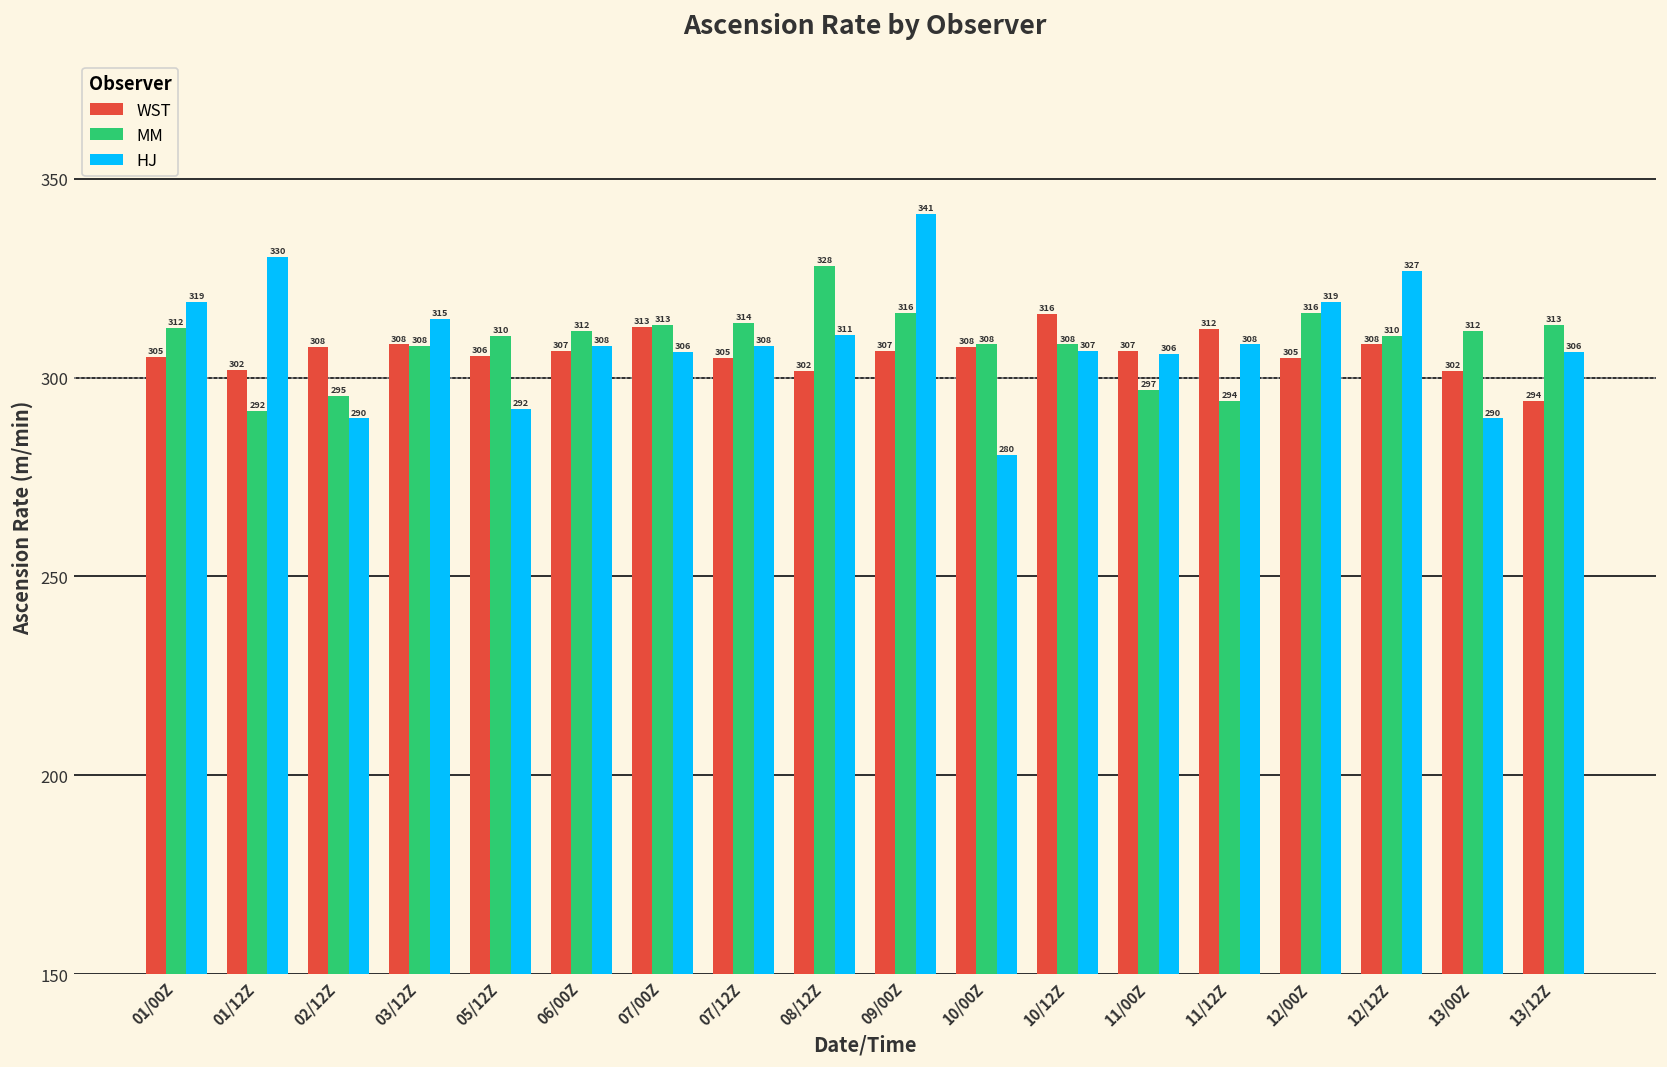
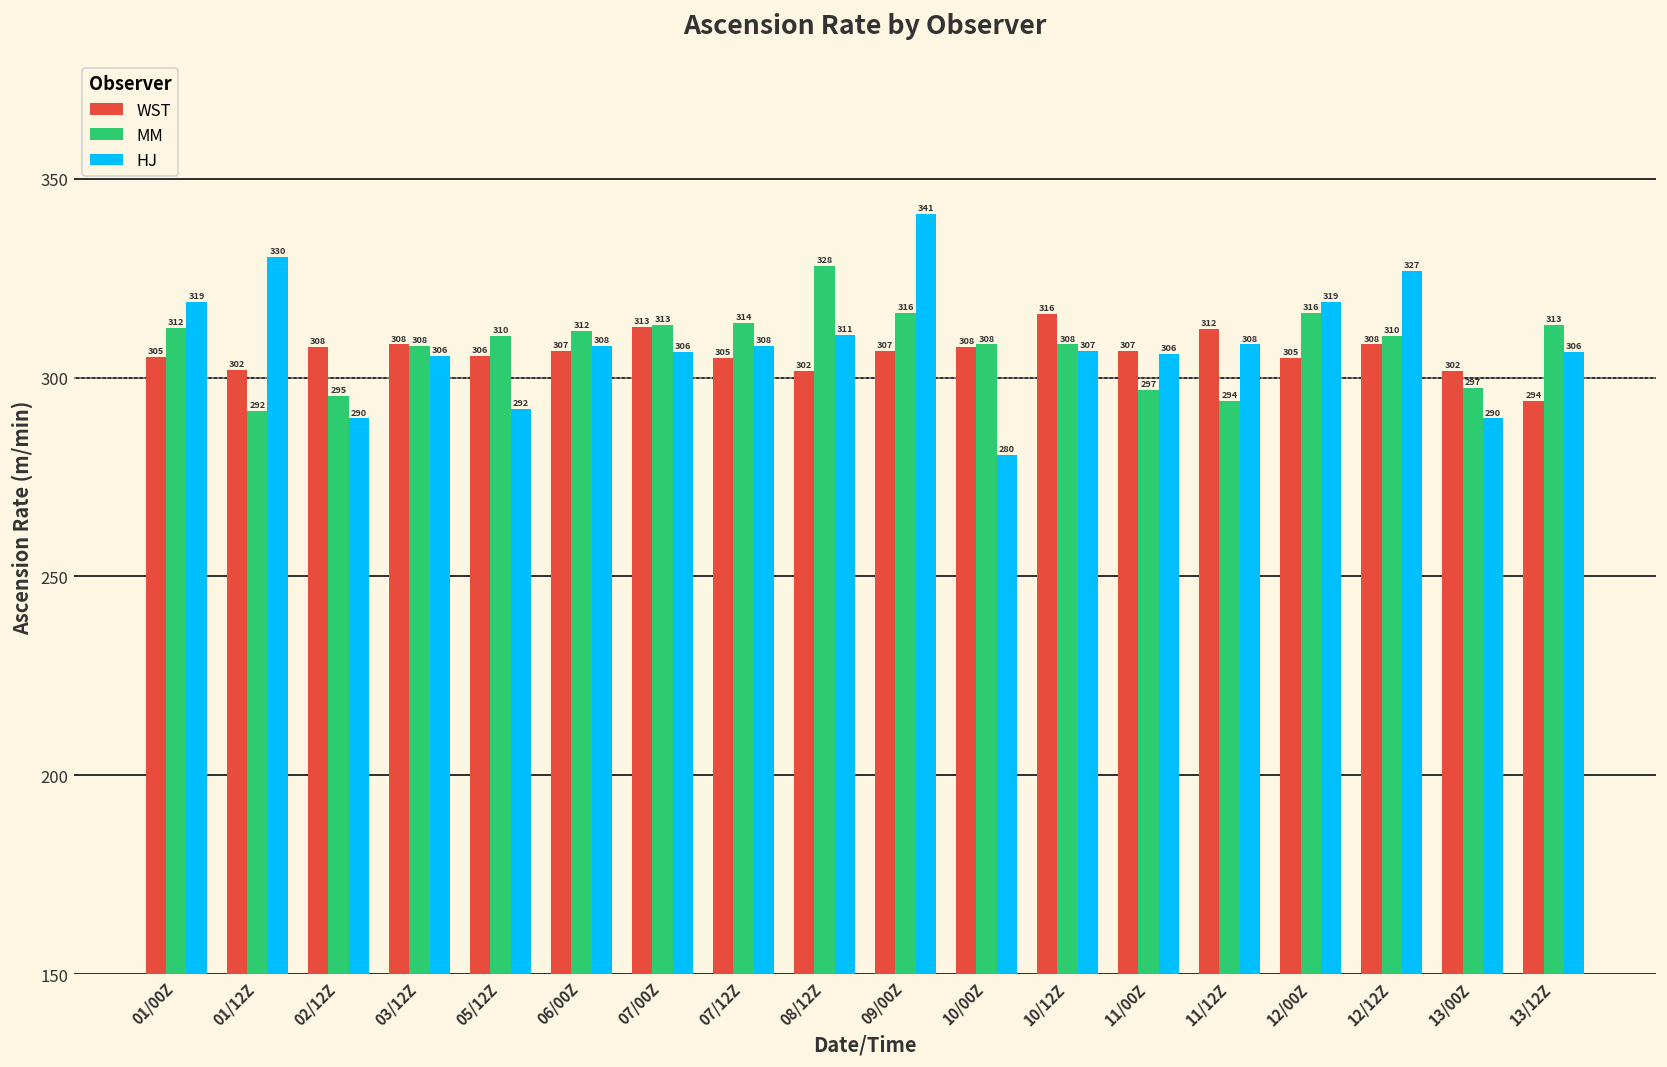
HJ, 03/12Z: 315 -> 306
MM, 13/00Z: 312 -> 297
